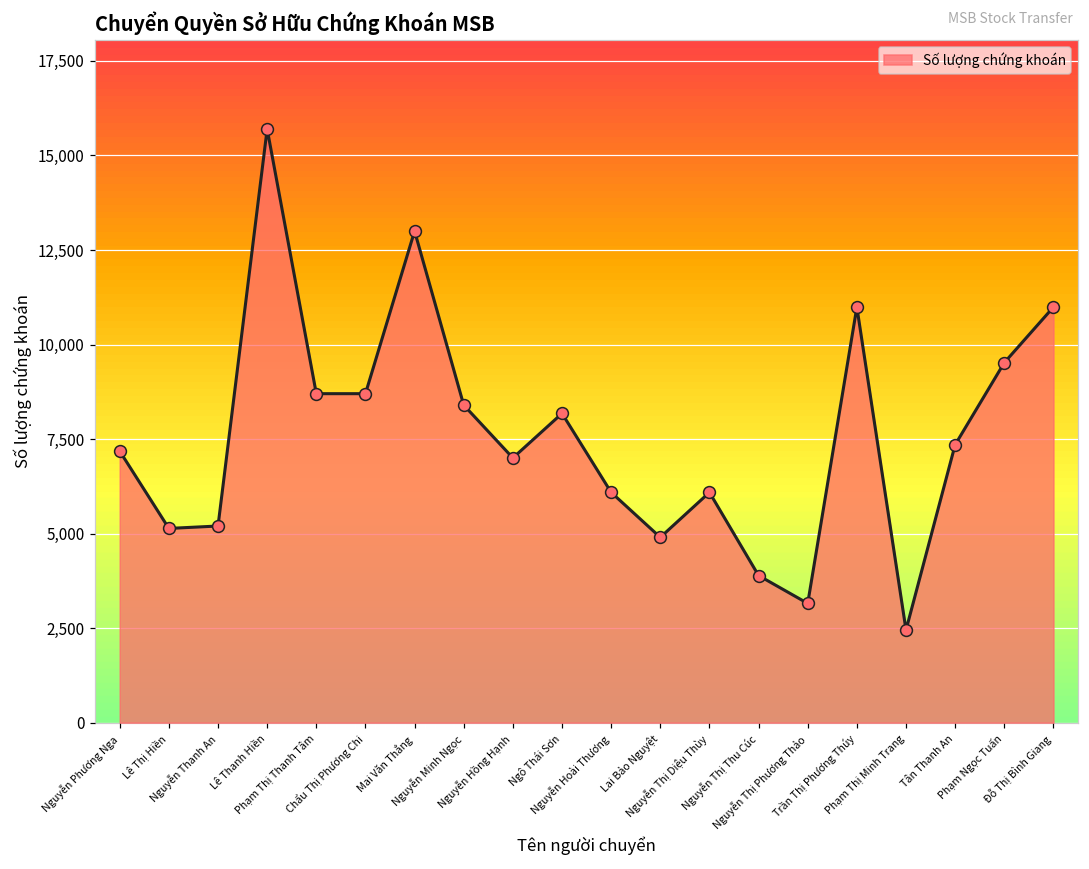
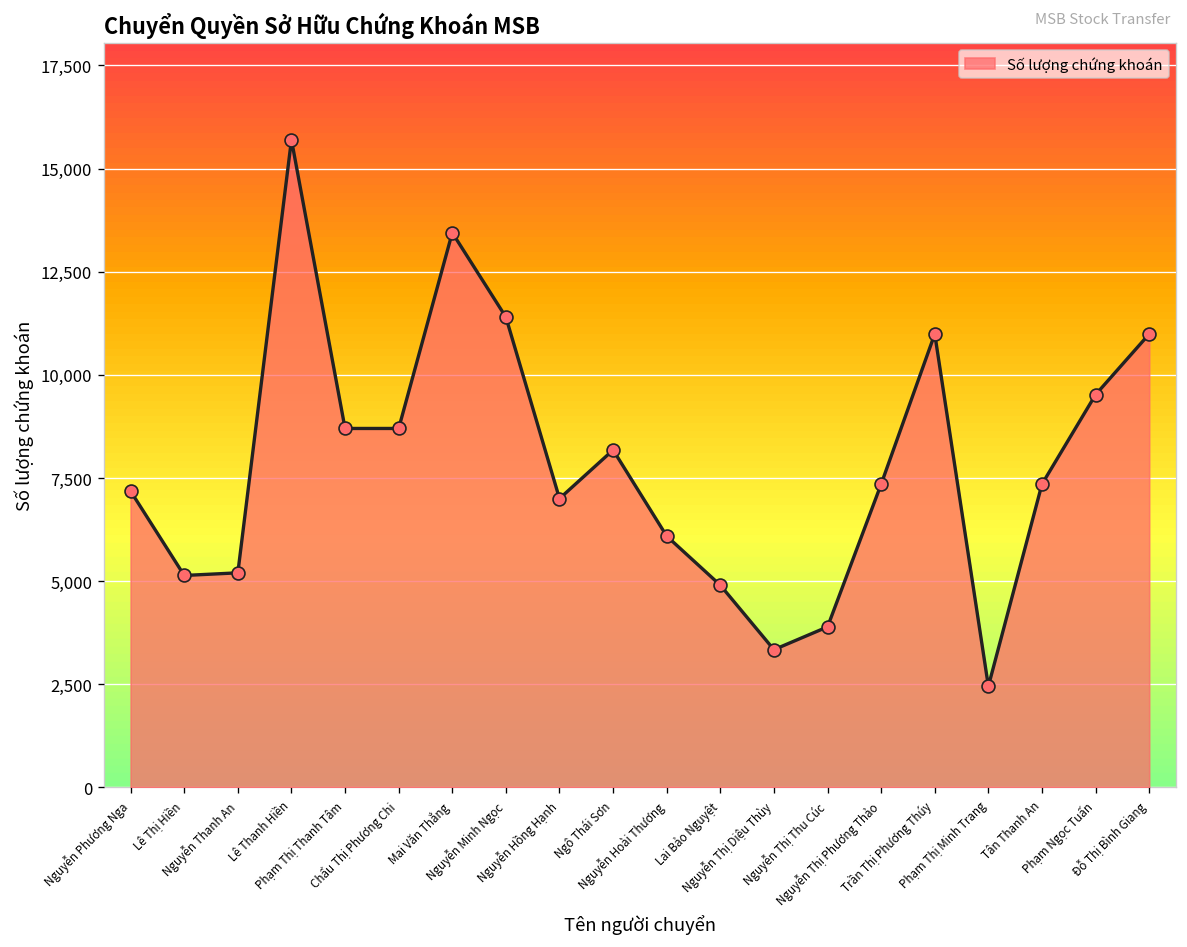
Mai Văn Thắng: 13,000 -> 13,400
Nguyễn Minh Ngọc: 8,400 -> 11,400
Nguyễn Thị Diệu Thùy: 6,100 -> 3,300
Nguyễn Thị Phương Thảo: 3,200 -> 7,400
